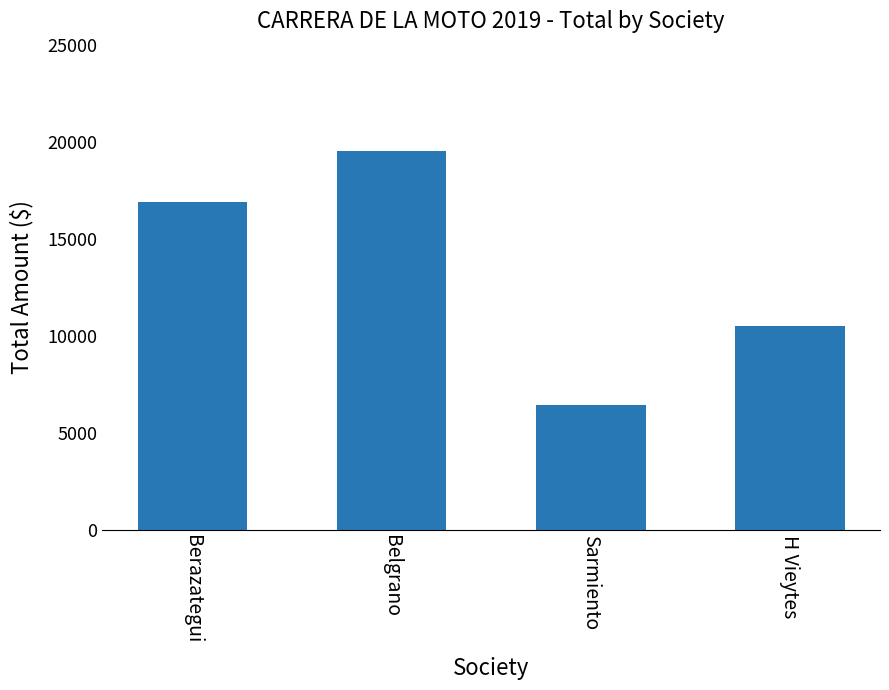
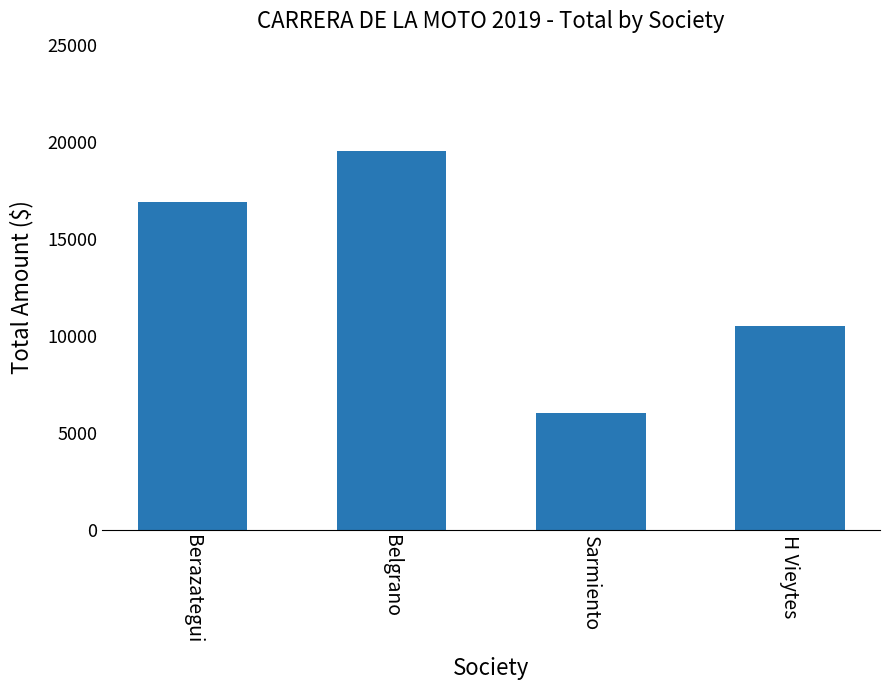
Sarmiento: 6500 -> 6000
